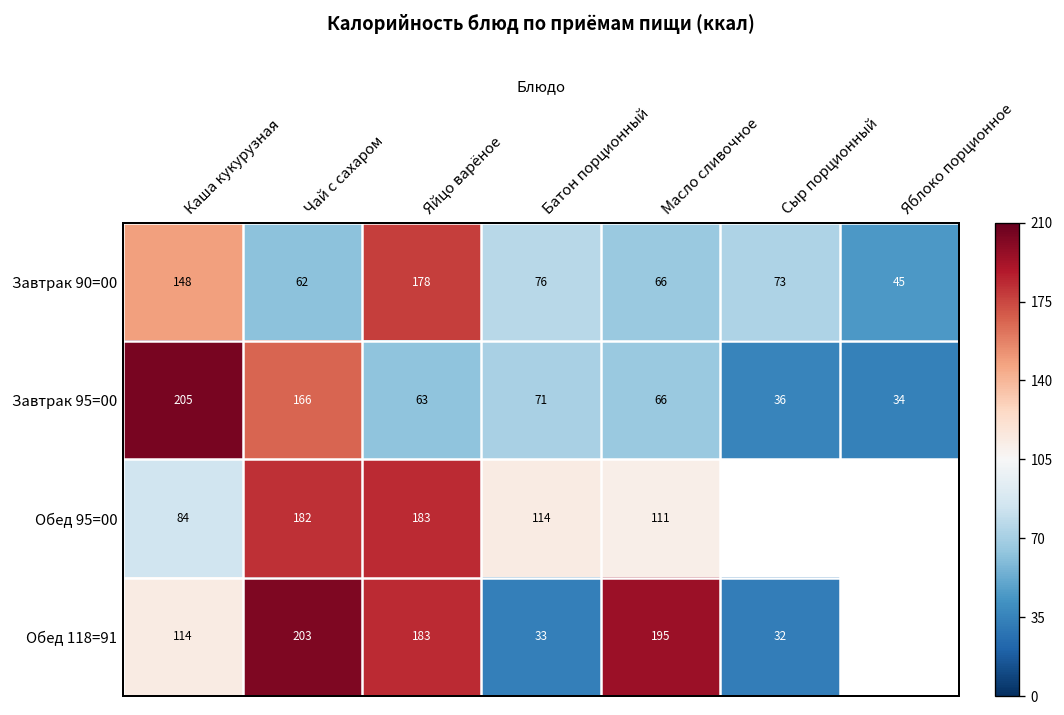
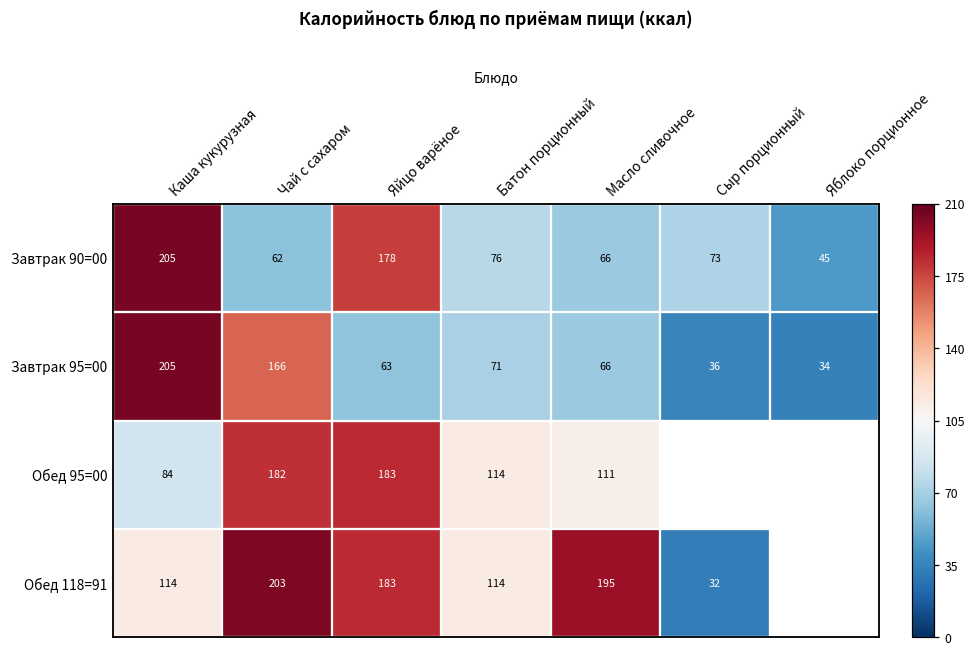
Завтрак 90=00, Каша кукурузная: 148 -> 205
Обед 118=91, Батон порционный: 33 -> 114
